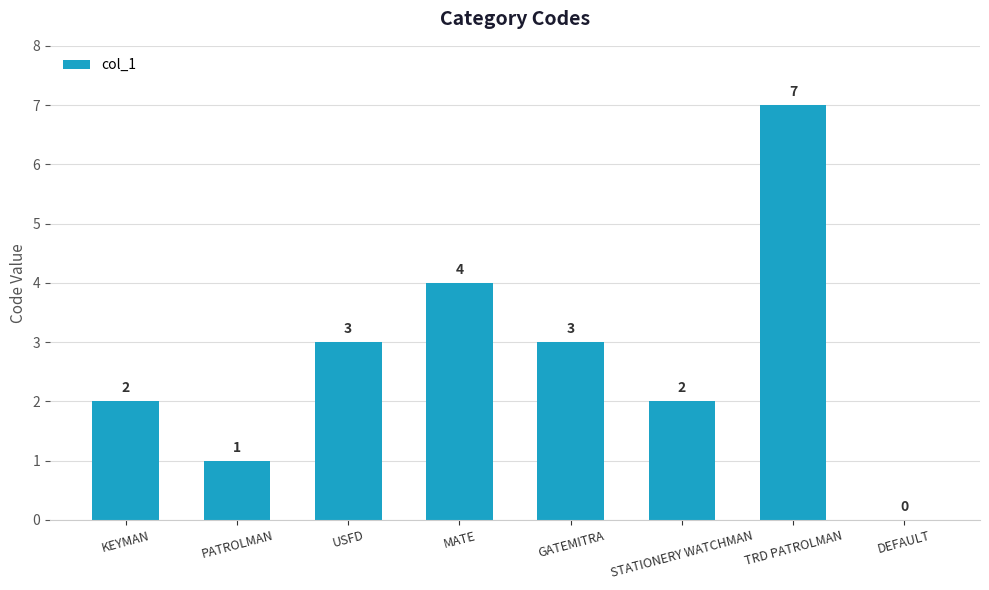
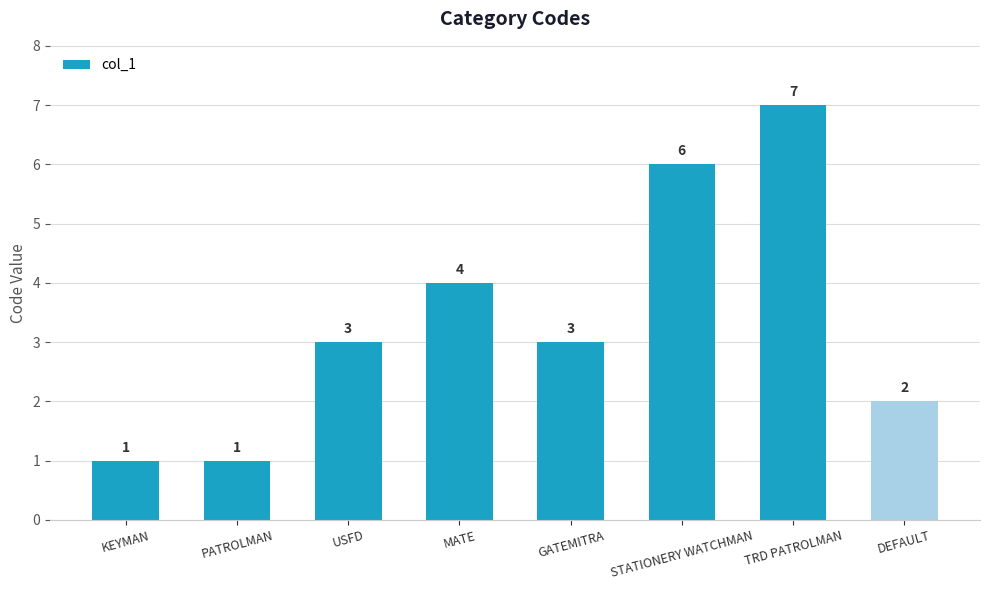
KEYMAN: 2 -> 1
STATIONERY WATCHMAN: 2 -> 6
DEFAULT: 0 -> 2
